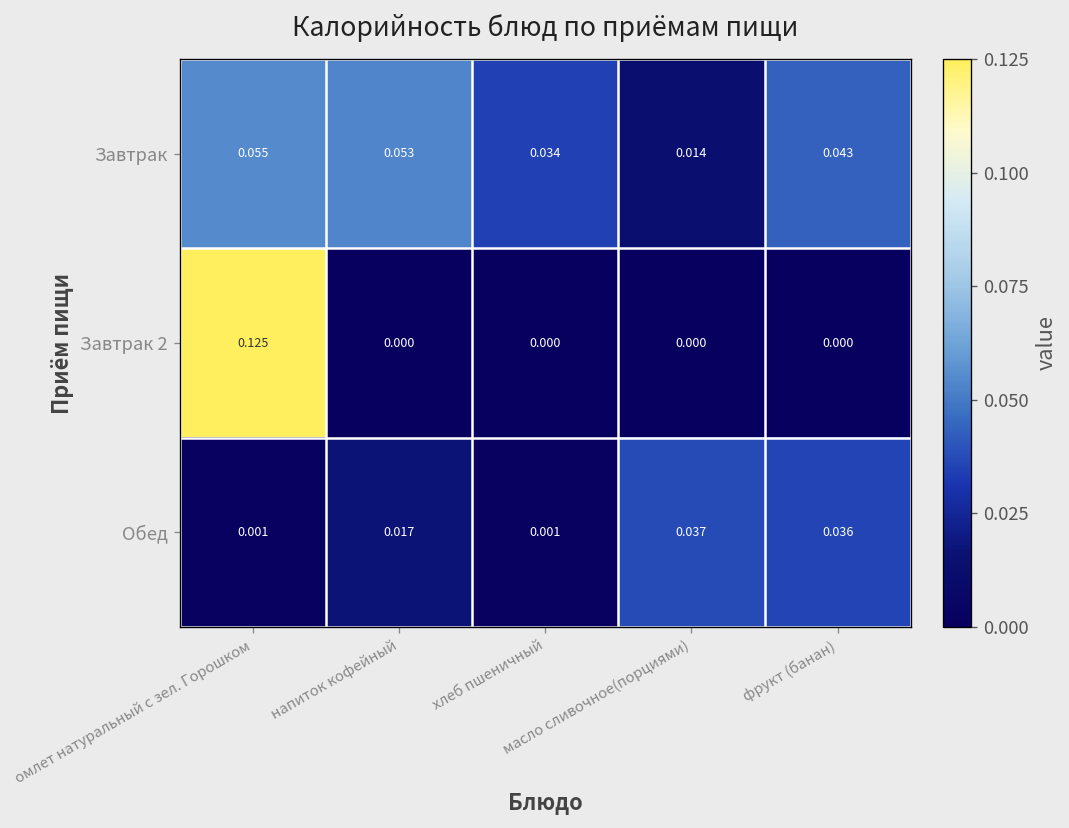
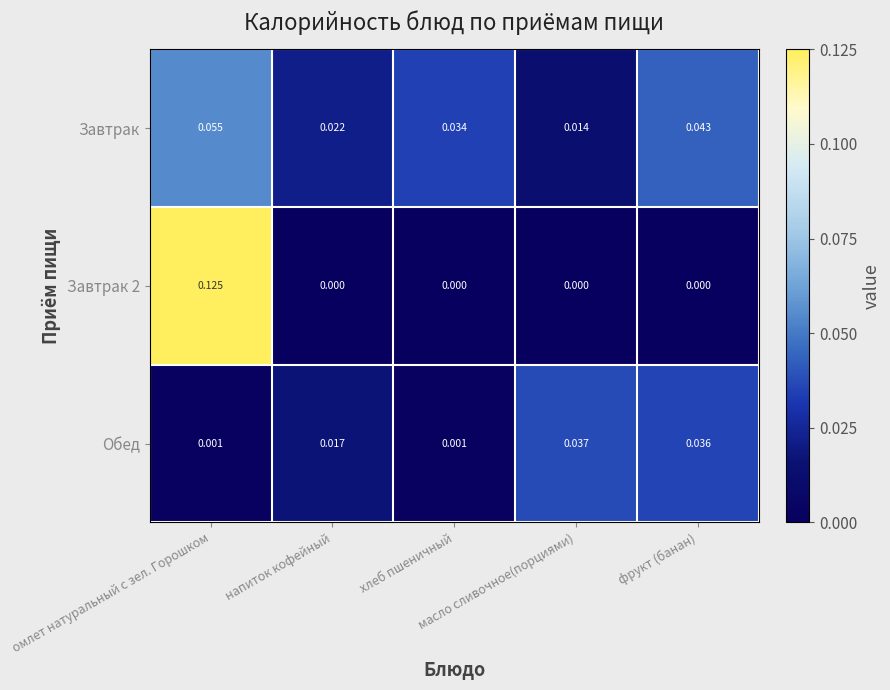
Завтрак, напиток кофейный: 0.053 -> 0.022
